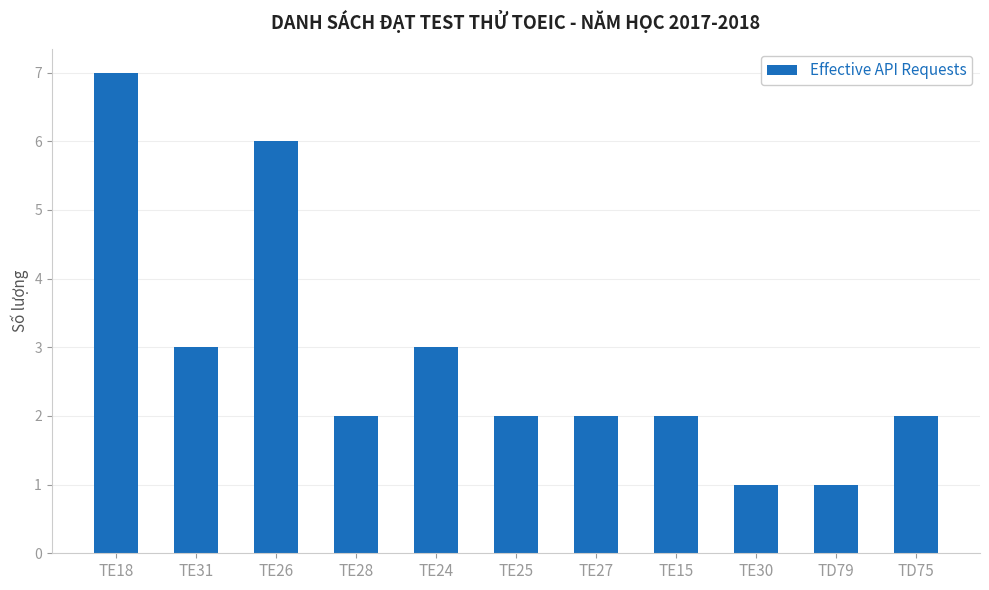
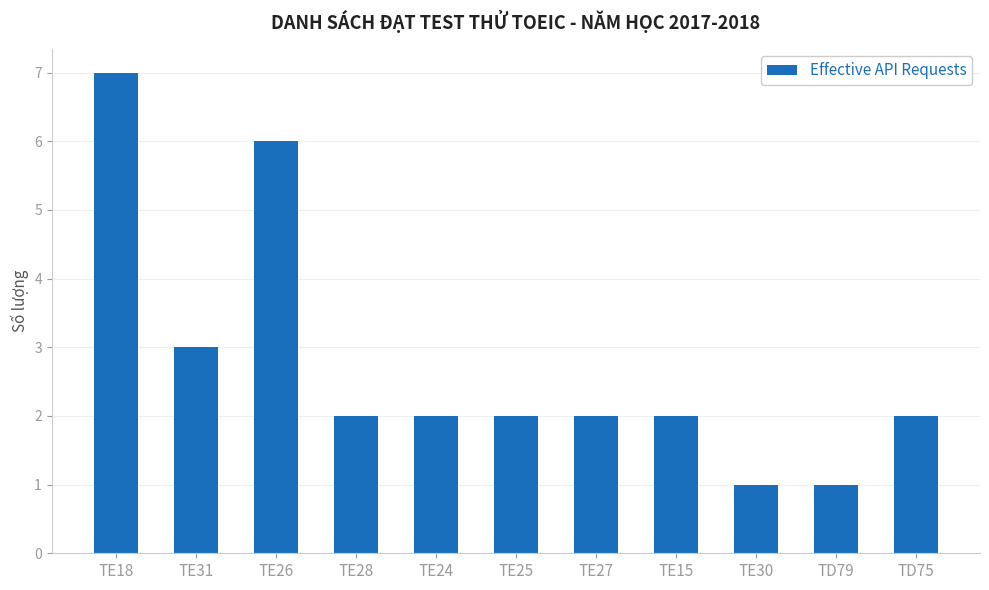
TE24: 3 -> 2
